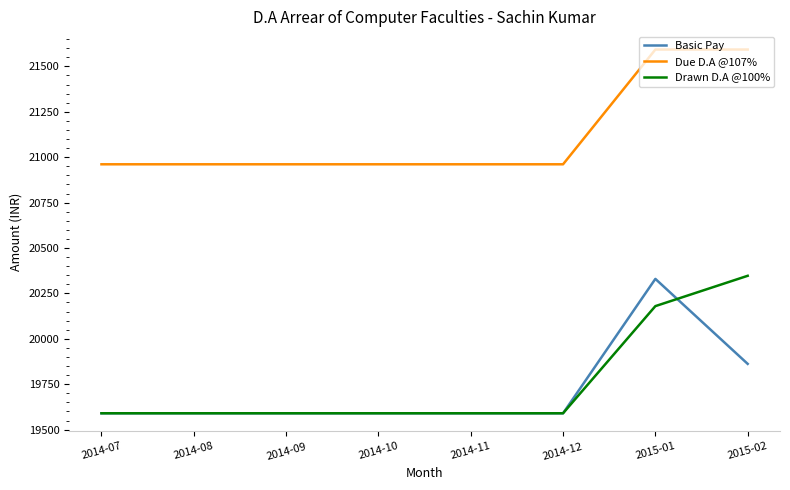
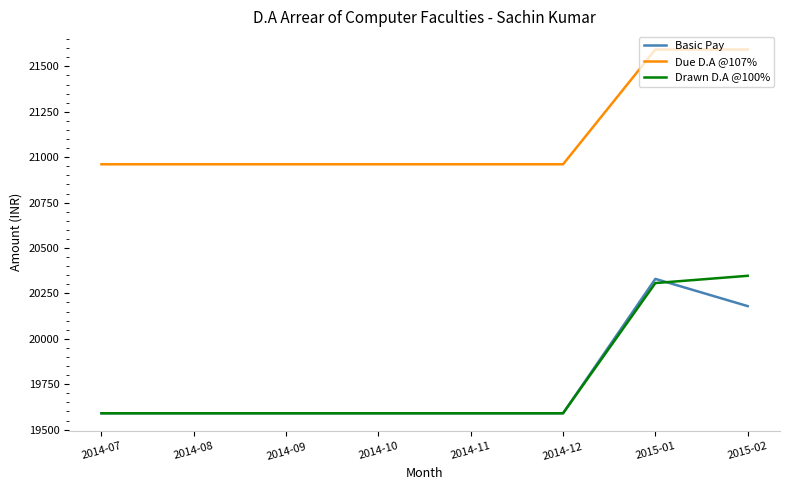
Drawn D.A @100%, 2015-01: 20180 -> 20310
Basic Pay, 2015-02: 19860 -> 20180
